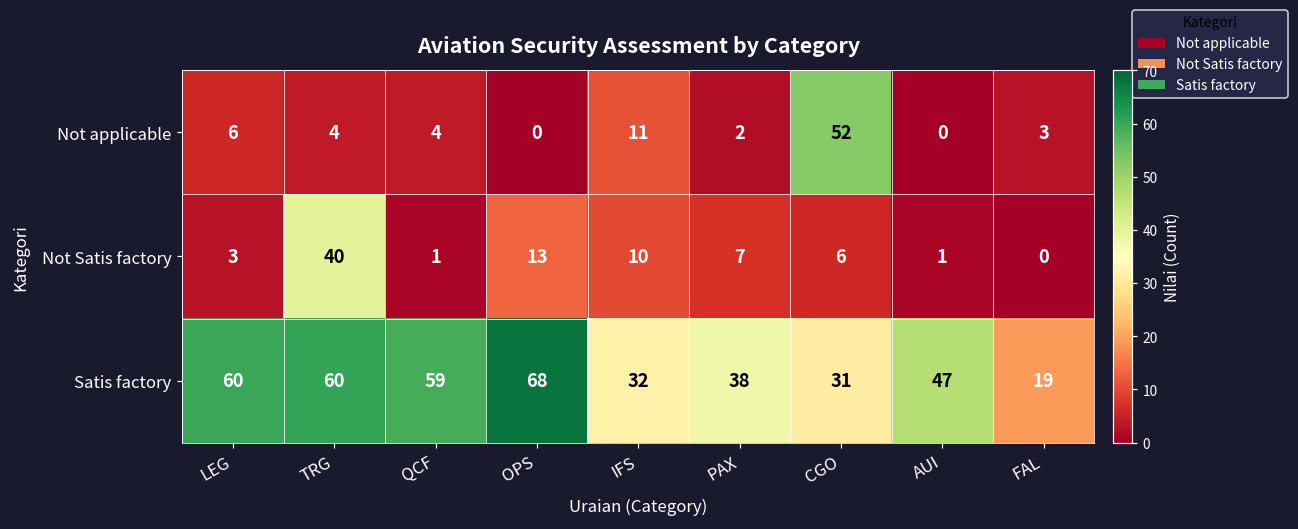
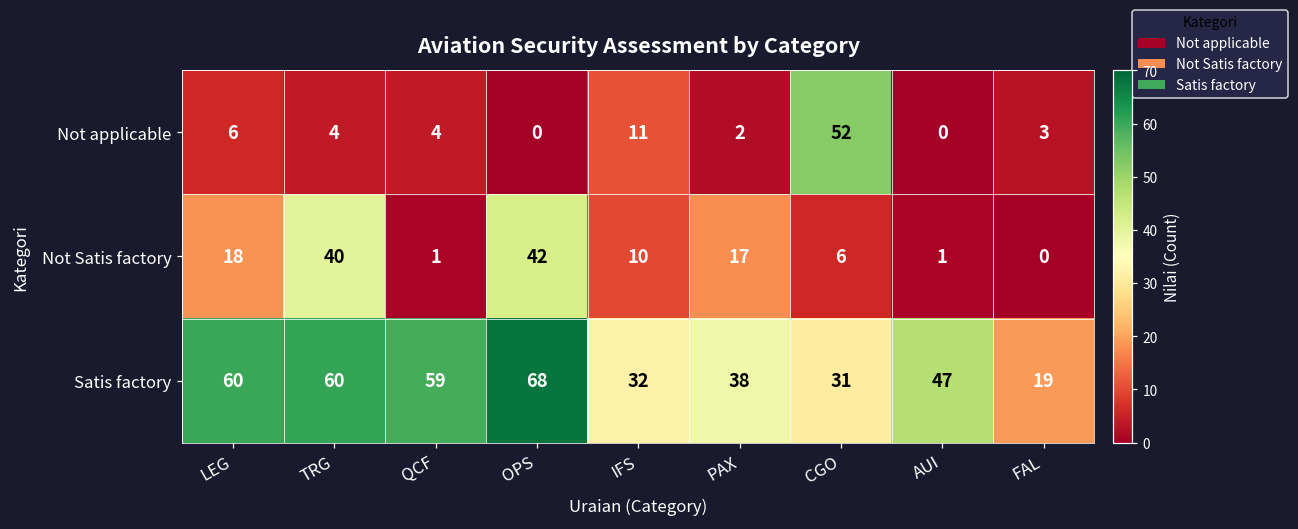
Not Satis factory, LEG: 3 -> 18
Not Satis factory, OPS: 13 -> 42
Not Satis factory, PAX: 7 -> 17
